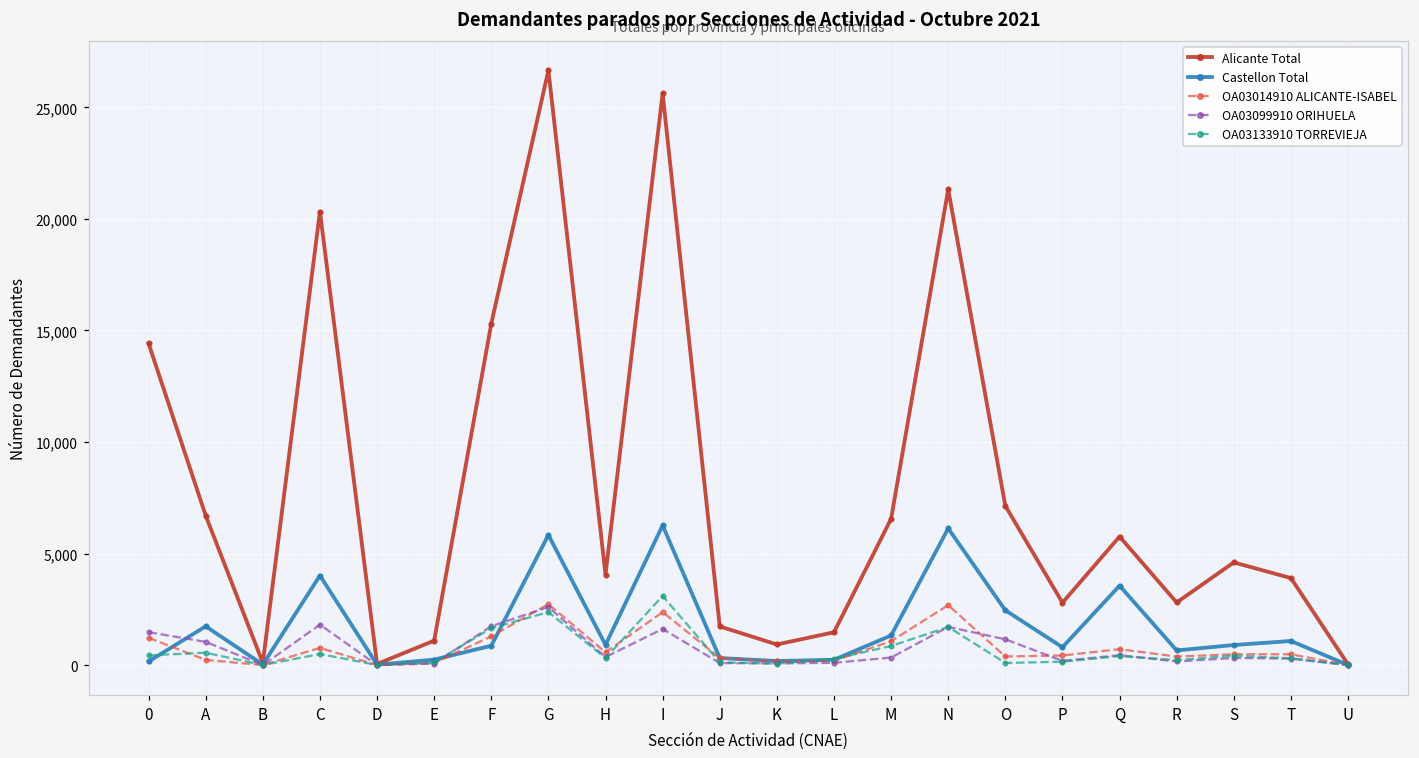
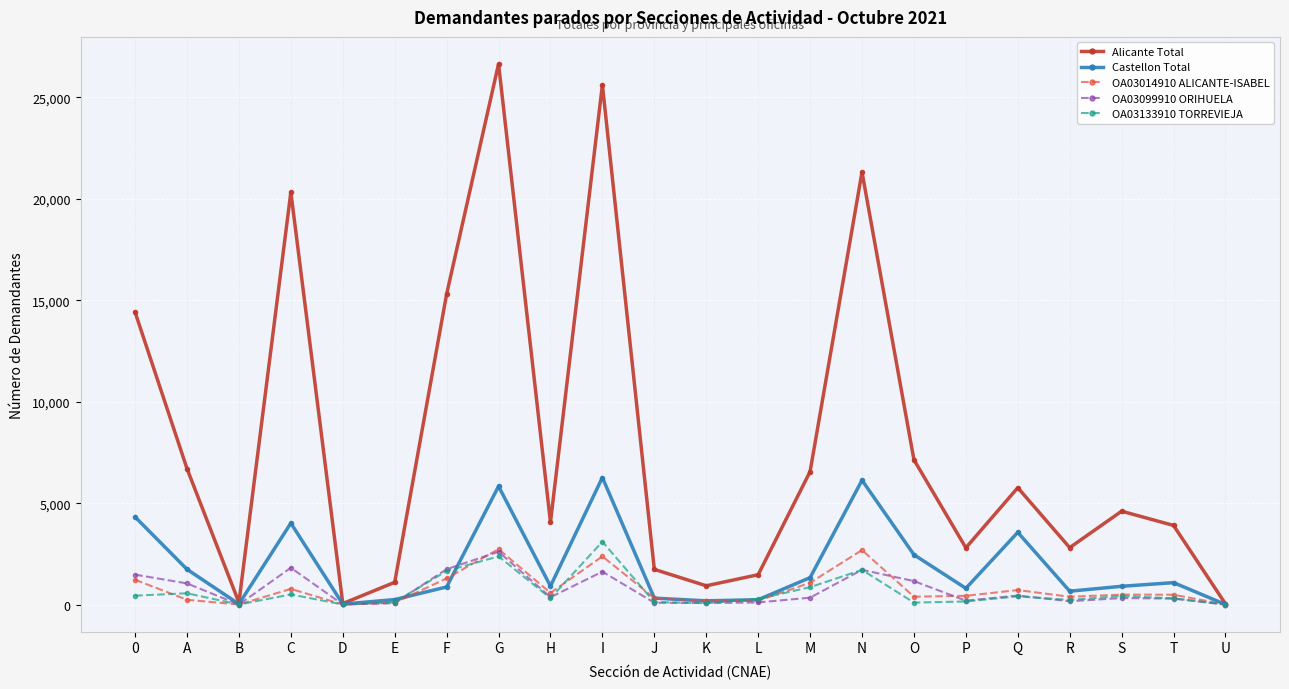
Castellon Total, 0: 200 -> 4,300
